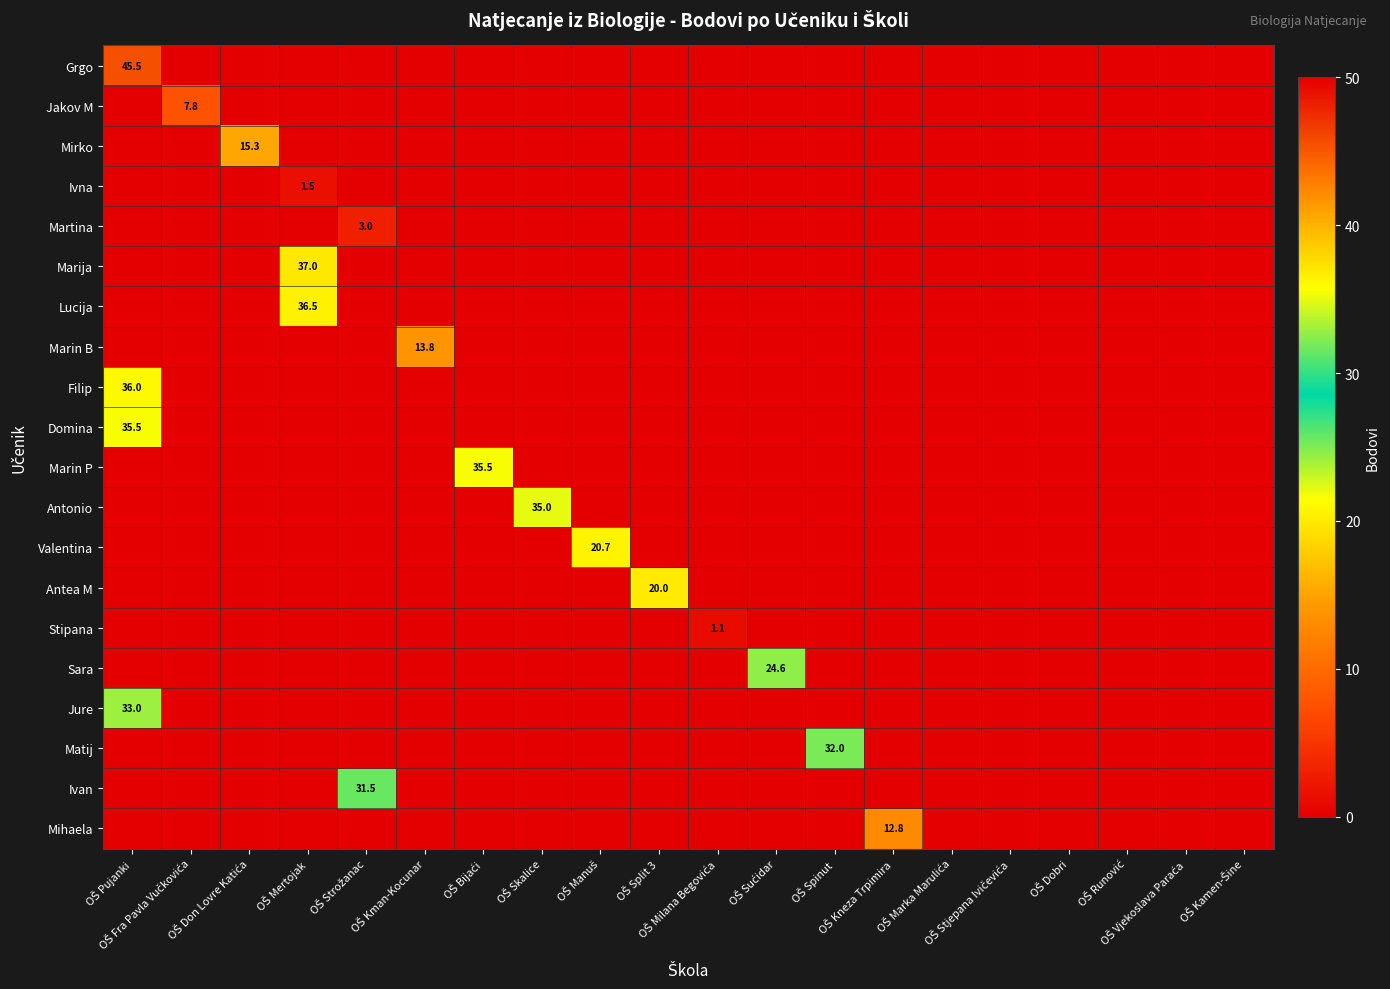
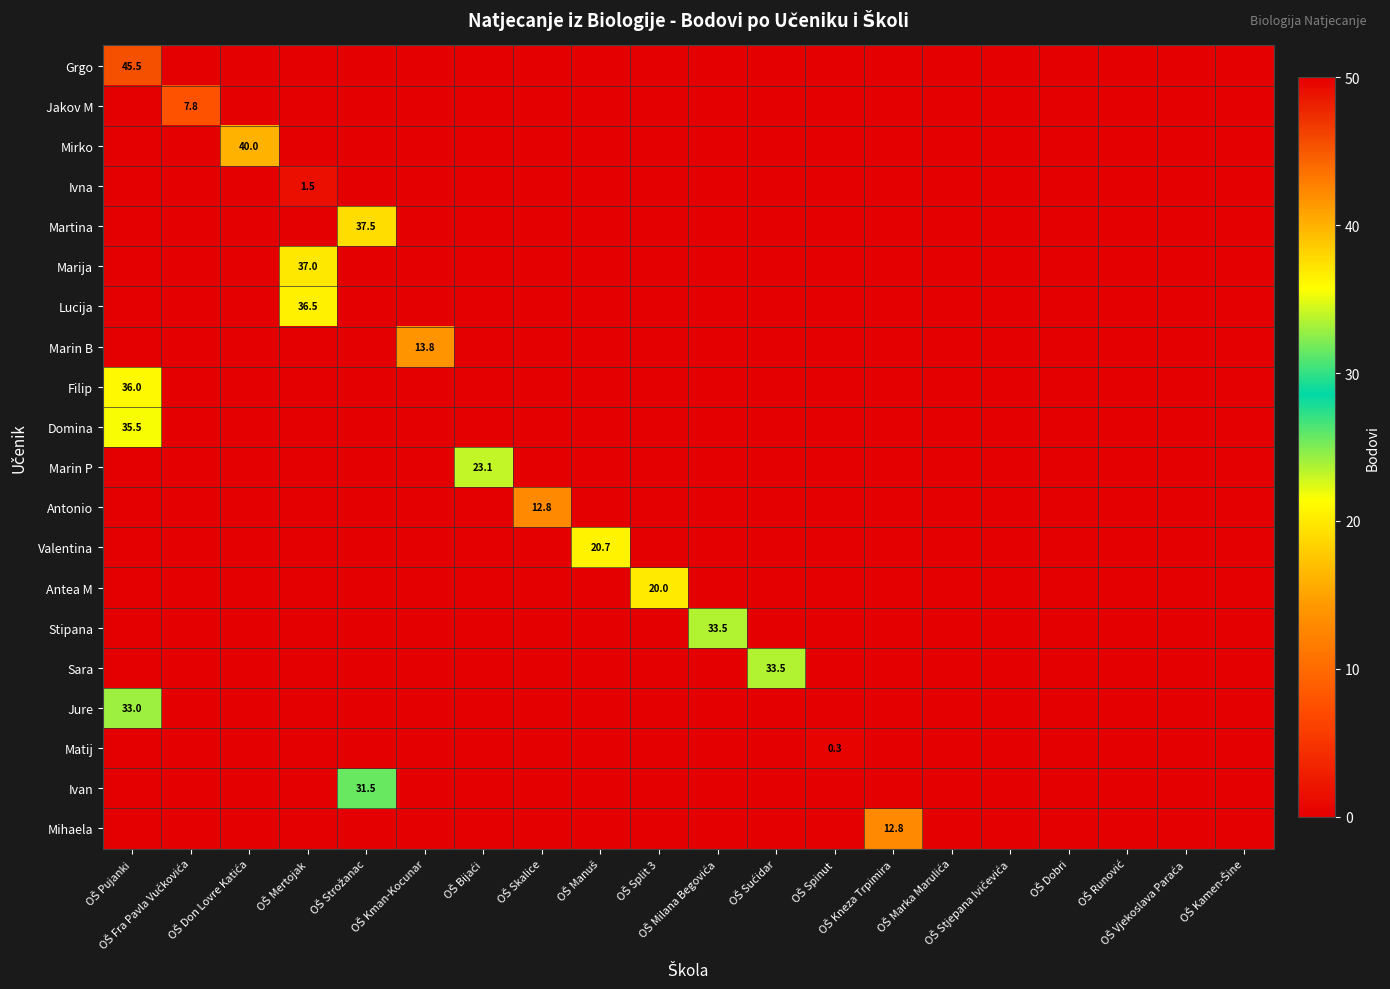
Mirko, OŠ Don Lovre Katića: 15.3 -> 40.0
Martina, OŠ Strožanac: 3.0 -> 37.5
Marin P, OŠ Bijaći: 35.5 -> 23.1
Antonio, OŠ Skalice: 35.0 -> 12.8
Stipana, OŠ Milana Begovića: 1.1 -> 33.5
Sara, OŠ Sućidar: 24.6 -> 33.5
Matij, OŠ Spinut: 32.0 -> 0.3
